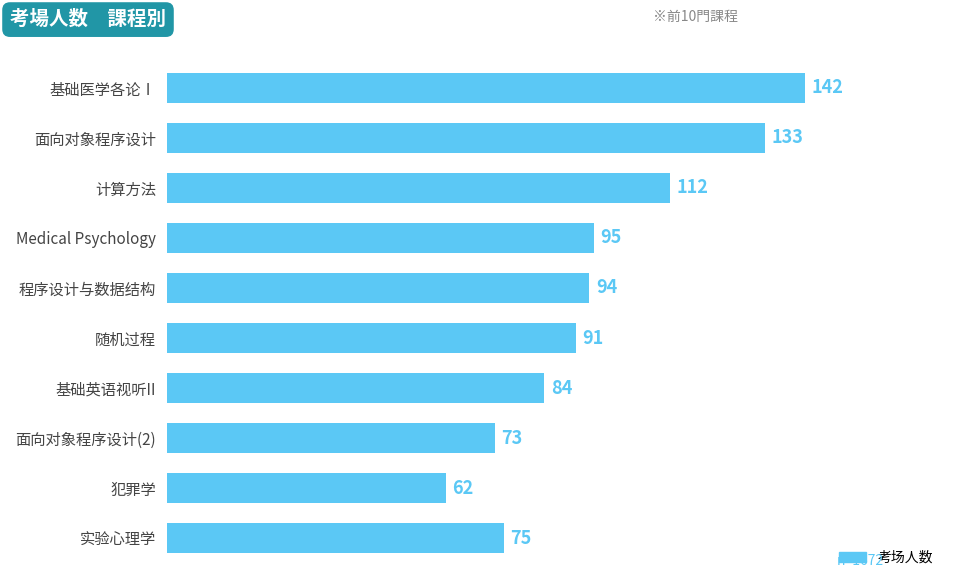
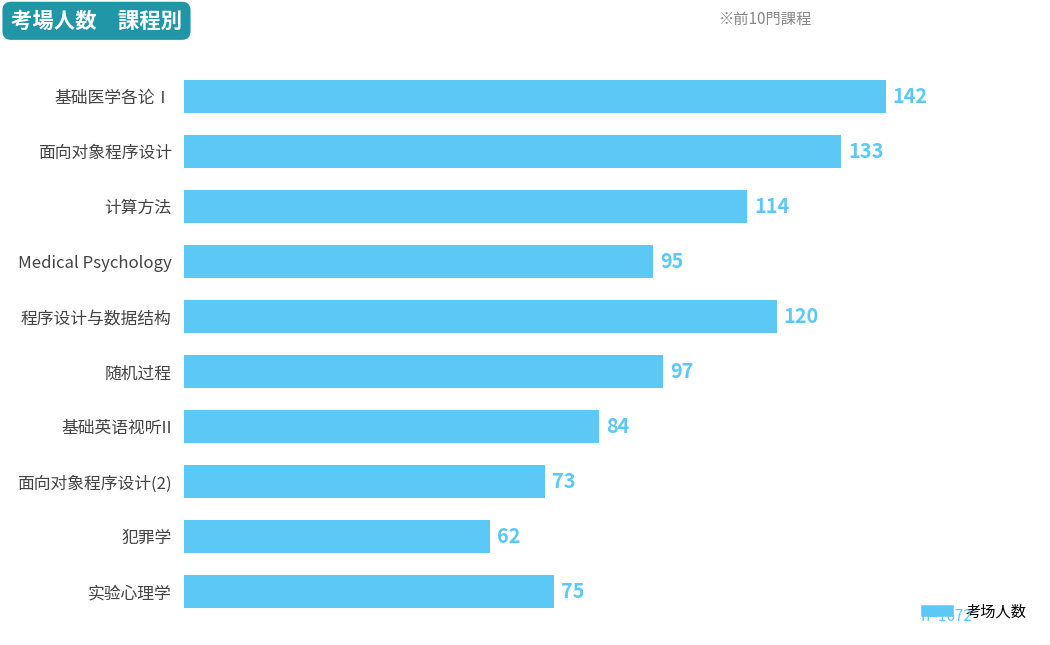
计算方法: 112 -> 114
程序设计与数据结构: 94 -> 120
随机过程: 91 -> 97
